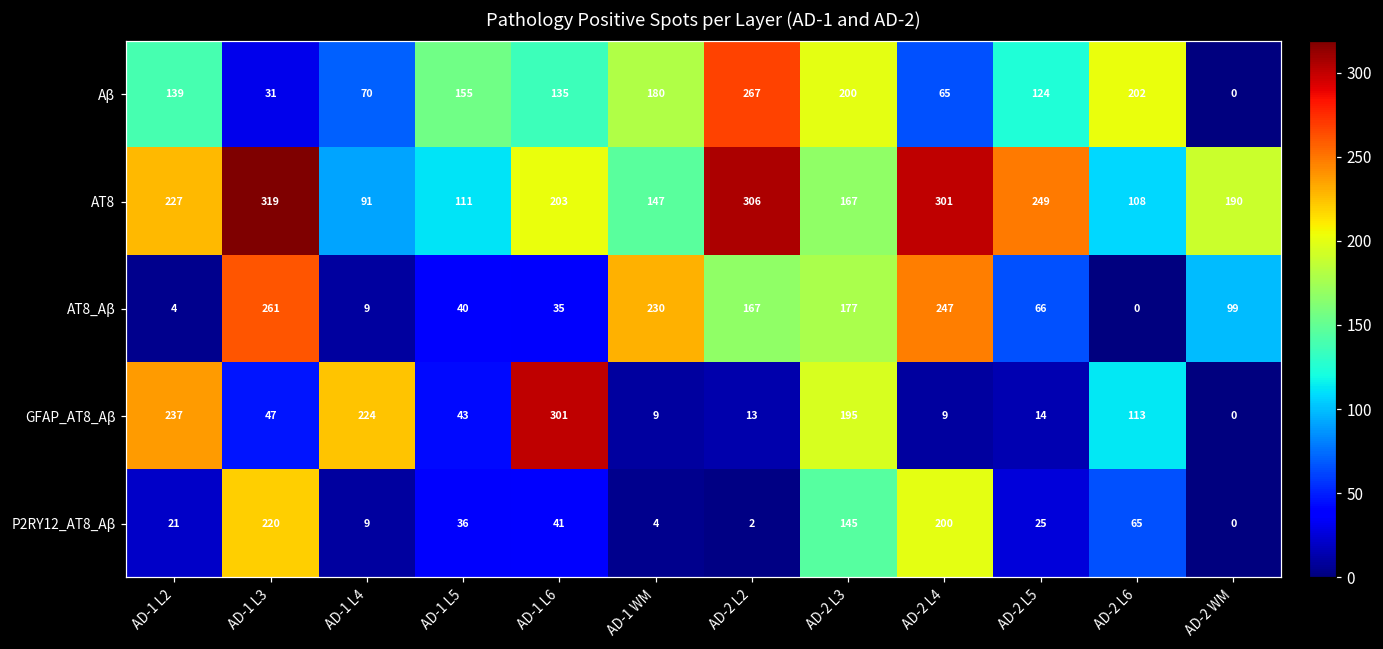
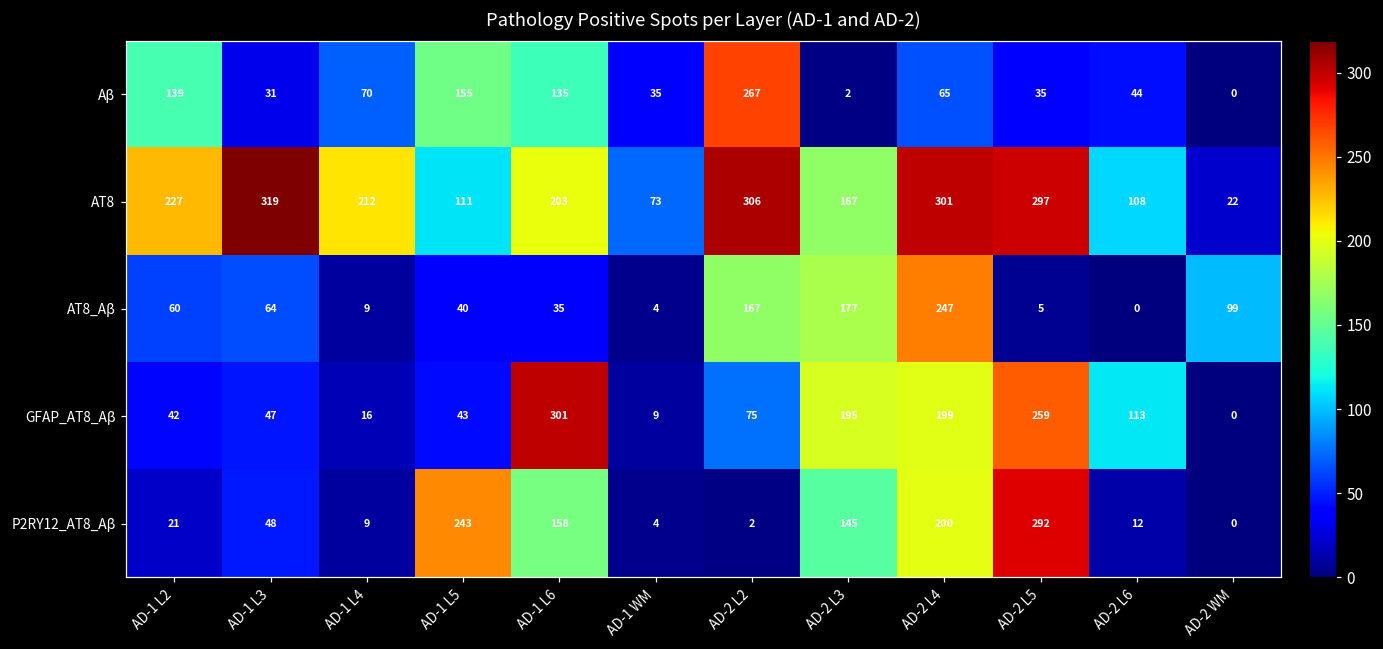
Aβ, AD-1 WM: 180 -> 35
Aβ, AD-2 L3: 200 -> 2
Aβ, AD-2 L5: 124 -> 35
Aβ, AD-2 L6: 202 -> 44
AT8, AD-1 L4: 91 -> 212
AT8, AD-1 WM: 147 -> 73
AT8, AD-2 L5: 249 -> 297
AT8, AD-2 WM: 190 -> 22
AT8_Aβ, AD-1 L2: 4 -> 60
AT8_Aβ, AD-1 L3: 261 -> 64
AT8_Aβ, AD-1 WM: 230 -> 4
AT8_Aβ, AD-2 L5: 66 -> 5
GFAP_AT8_Aβ, AD-1 L2: 237 -> 42
GFAP_AT8_Aβ, AD-1 L4: 224 -> 16
GFAP_AT8_Aβ, AD-2 L2: 13 -> 75
GFAP_AT8_Aβ, AD-2 L4: 9 -> 199
GFAP_AT8_Aβ, AD-2 L5: 14 -> 259
P2RY12_AT8_Aβ, AD-1 L3: 220 -> 48
P2RY12_AT8_Aβ, AD-1 L5: 36 -> 243
P2RY12_AT8_Aβ, AD-1 L6: 41 -> 158
P2RY12_AT8_Aβ, AD-2 L5: 25 -> 292
P2RY12_AT8_Aβ, AD-2 L6: 65 -> 12
